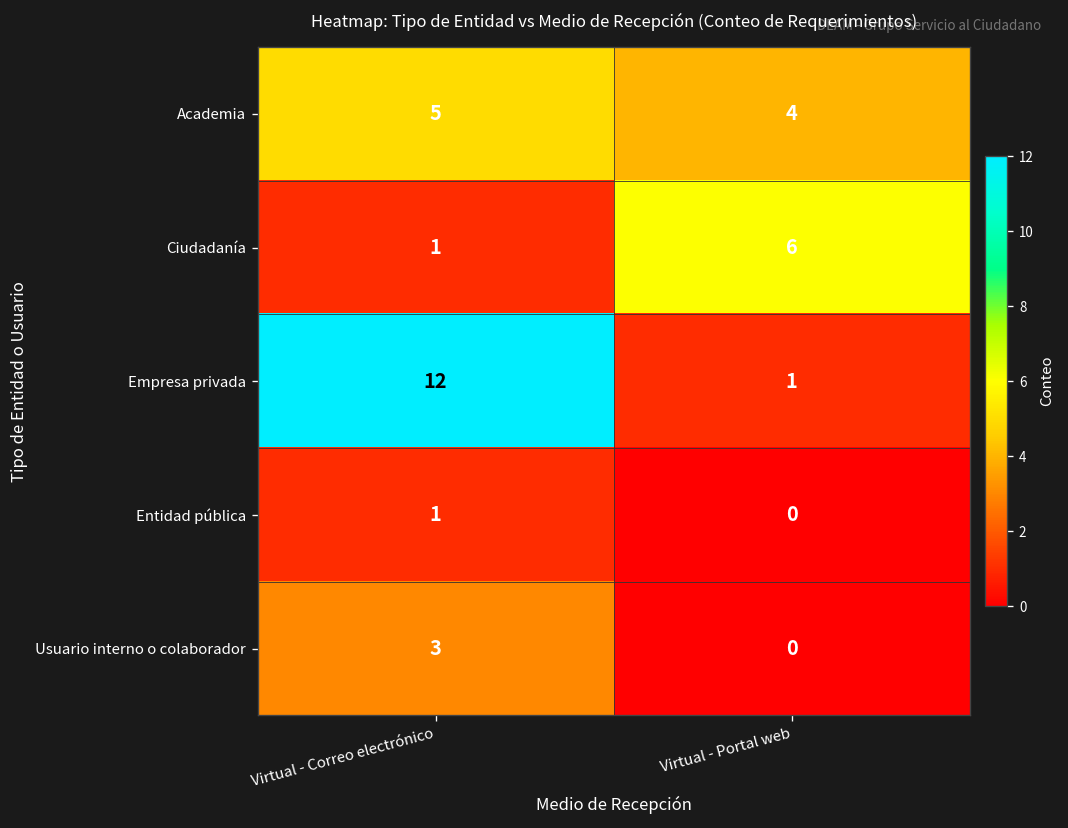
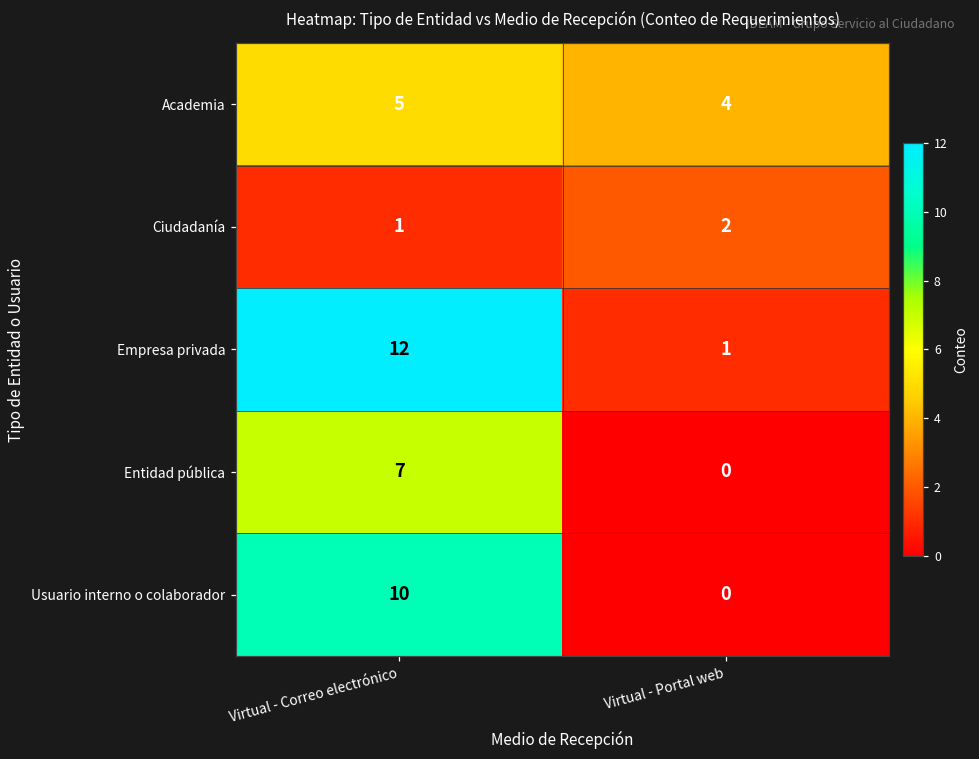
Ciudadanía, Virtual - Portal web: 6 -> 2
Entidad pública, Virtual - Correo electrónico: 1 -> 7
Usuario interno o colaborador, Virtual - Correo electrónico: 3 -> 10
